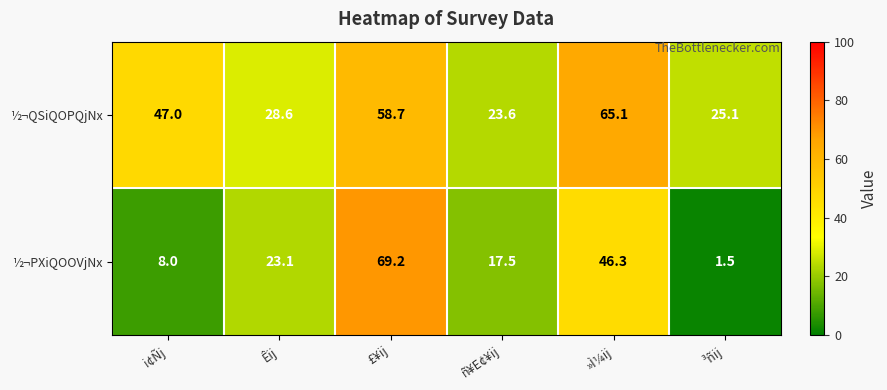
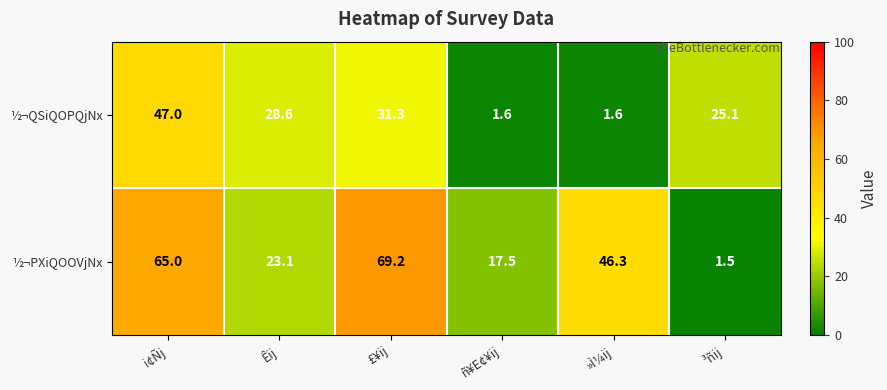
½¬QSiQOPQjNx, £¥ij: 58.7 -> 31.3
½¬QSiQOPQjNx, ñ¥E¢¥ij: 23.6 -> 1.6
½¬QSiQOPQjNx, »Ì¼ij: 65.1 -> 1.6
½¬PXiQOOVjNx, i¢Ñj: 8.0 -> 65.0
